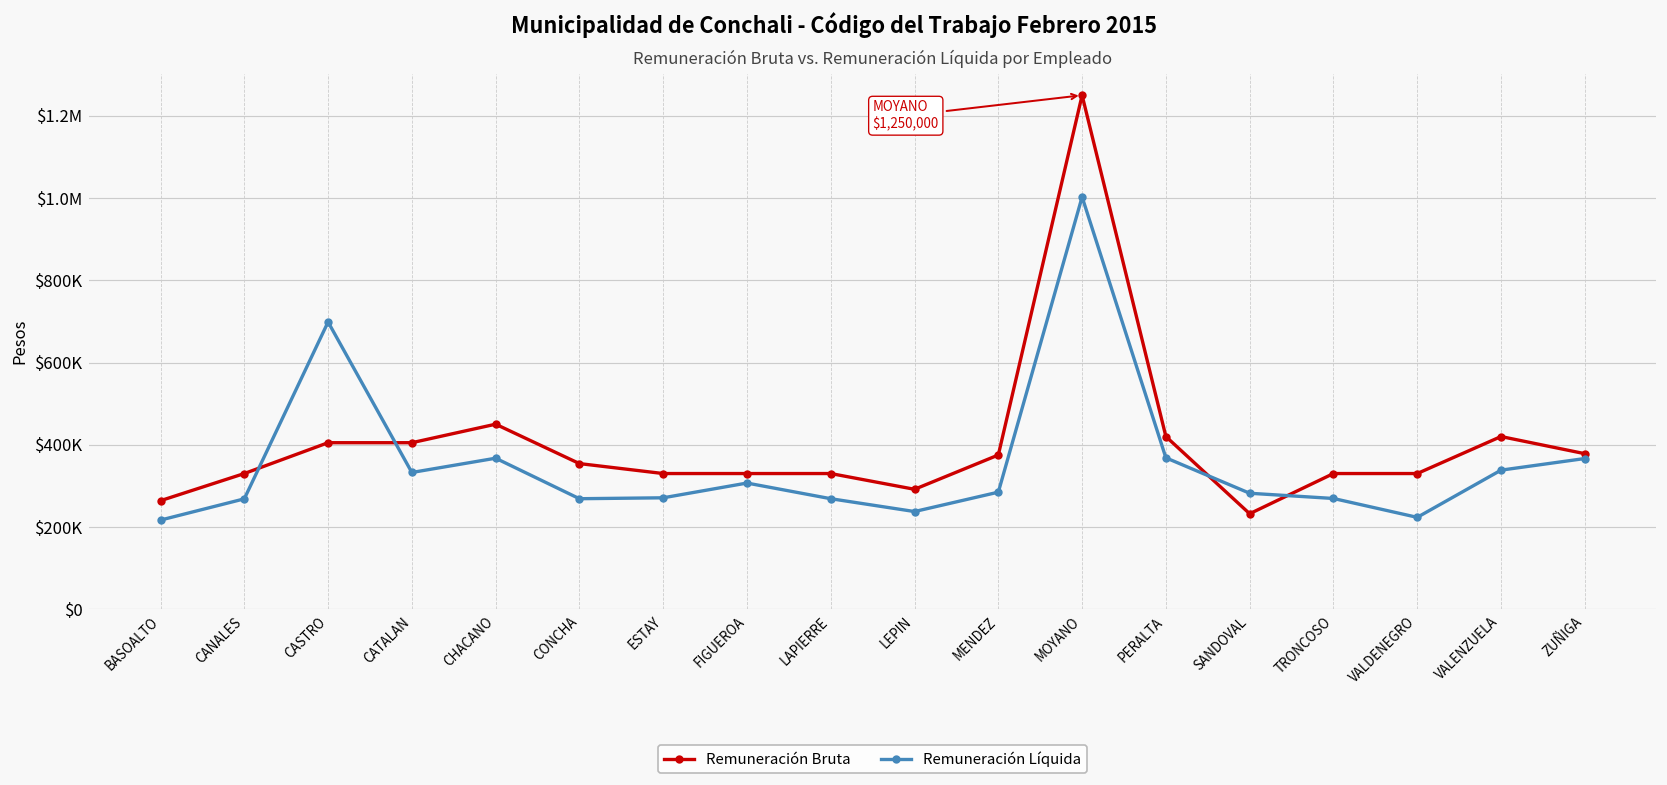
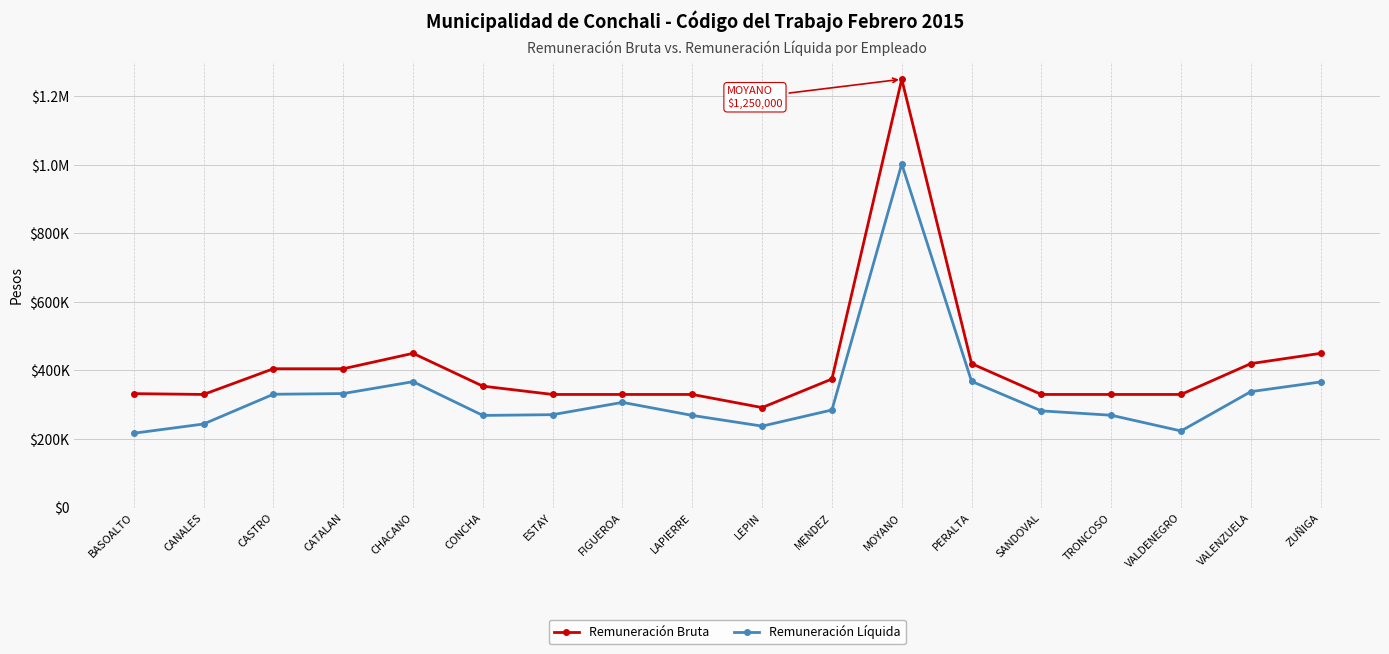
Remuneración Bruta, BASOALTO: $260000 -> $330000
Remuneración Líquida, CANALES: $270000 -> $240000
Remuneración Líquida, CASTRO: $700000 -> $330000
Remuneración Bruta, SANDOVAL: $230000 -> $330000
Remuneración Bruta, ZUÑIGA: $380000 -> $450000
